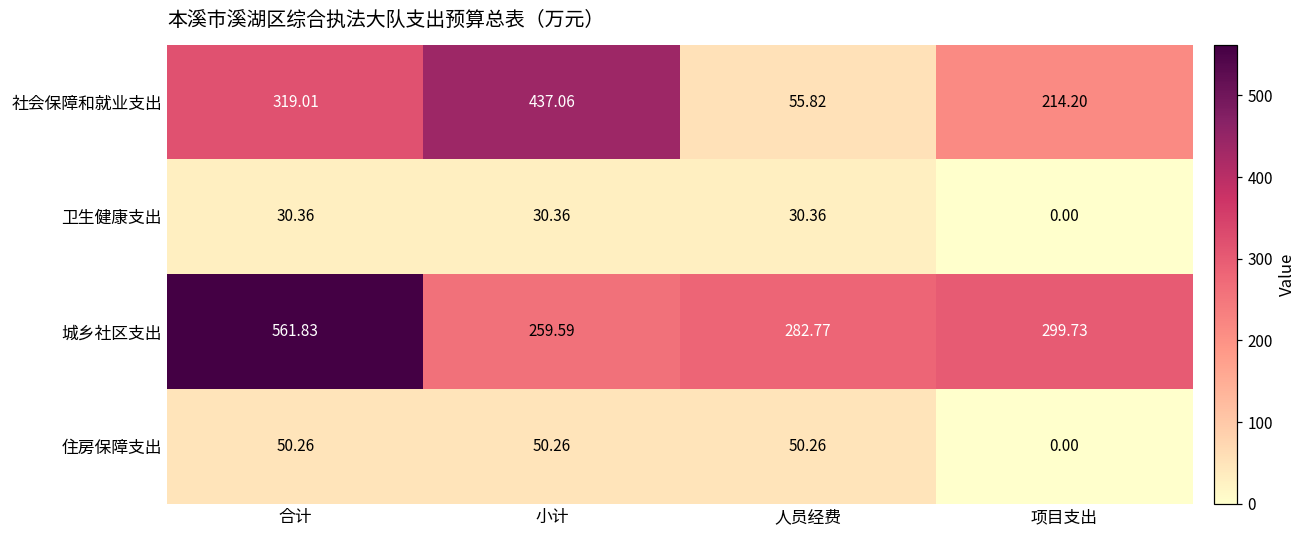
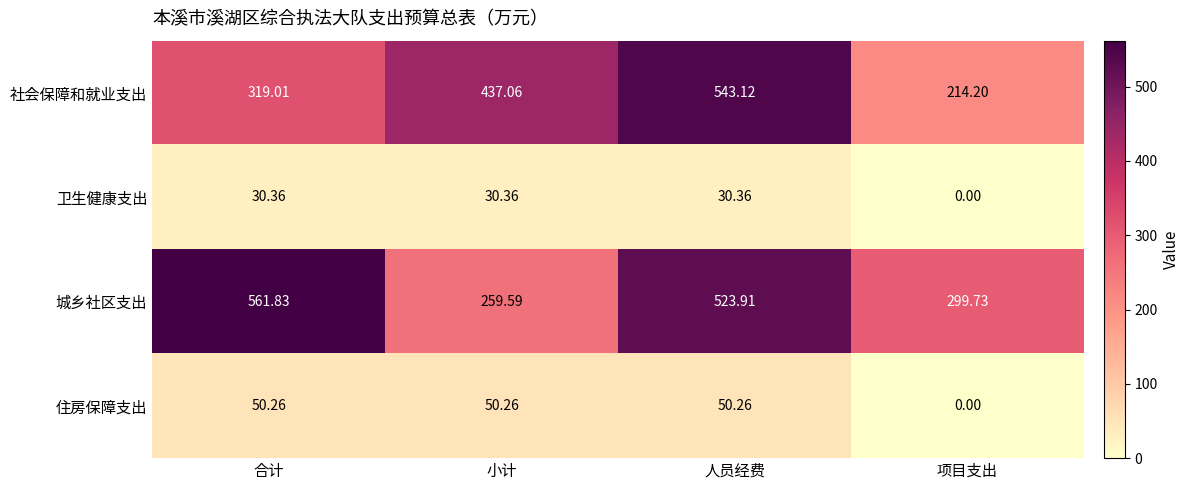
社会保障和就业支出, 人员经费: 55.82 -> 543.12
城乡社区支出, 人员经费: 282.77 -> 523.91
